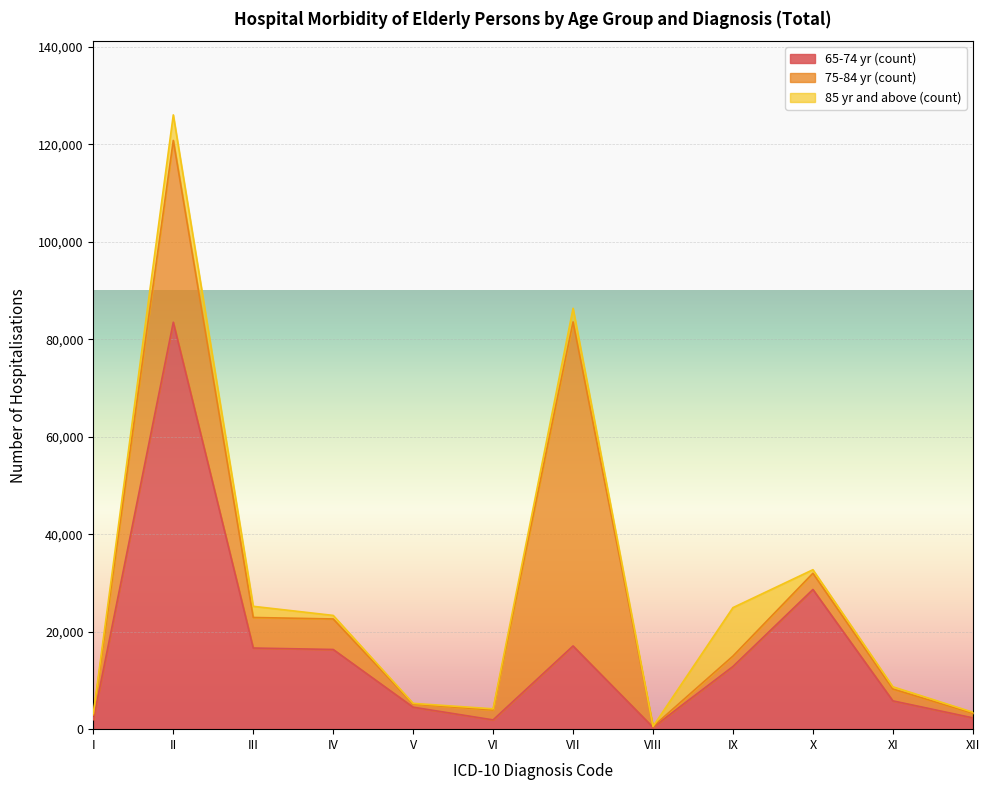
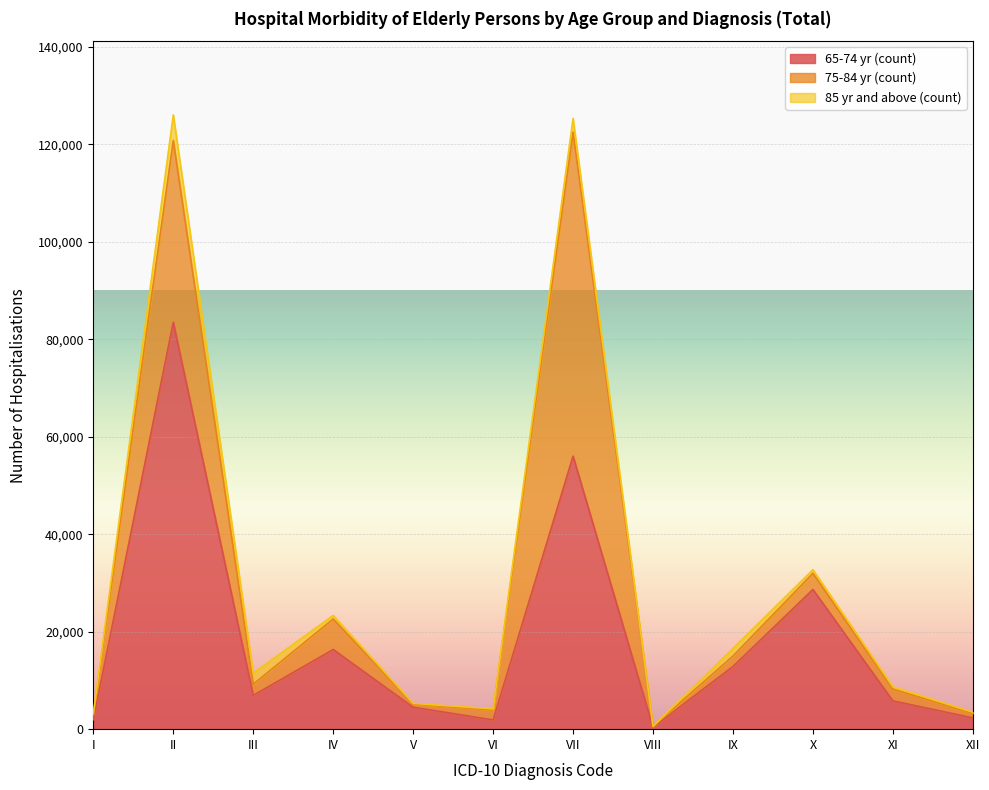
65-74 yr (count), III: 17,000 -> 7,000
75-84 yr (count), III: 6,000 -> 2,000
65-74 yr (count), VII: 17,000 -> 56,000
85 yr and above (count), IX: 10,000 -> 2,000
